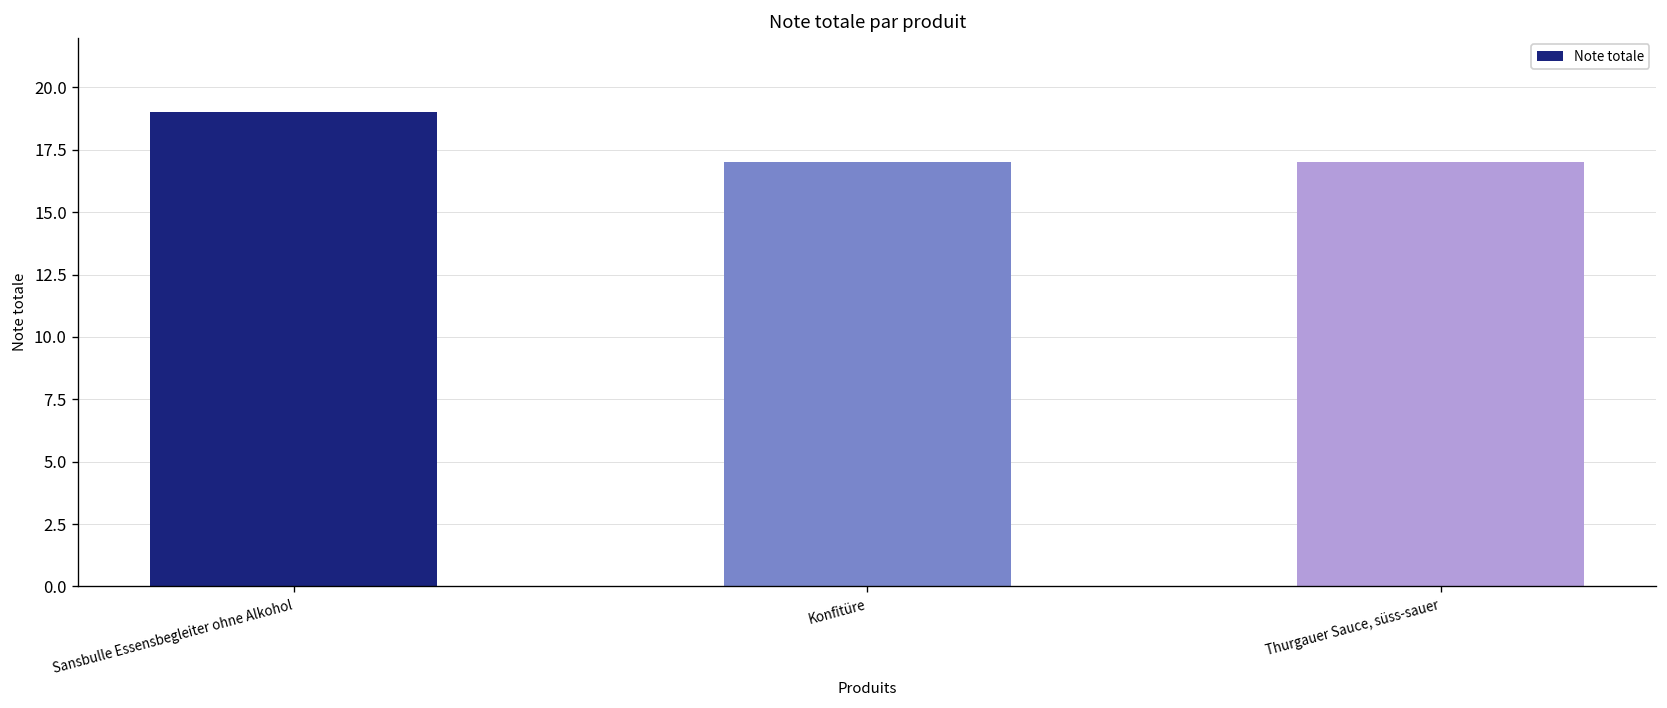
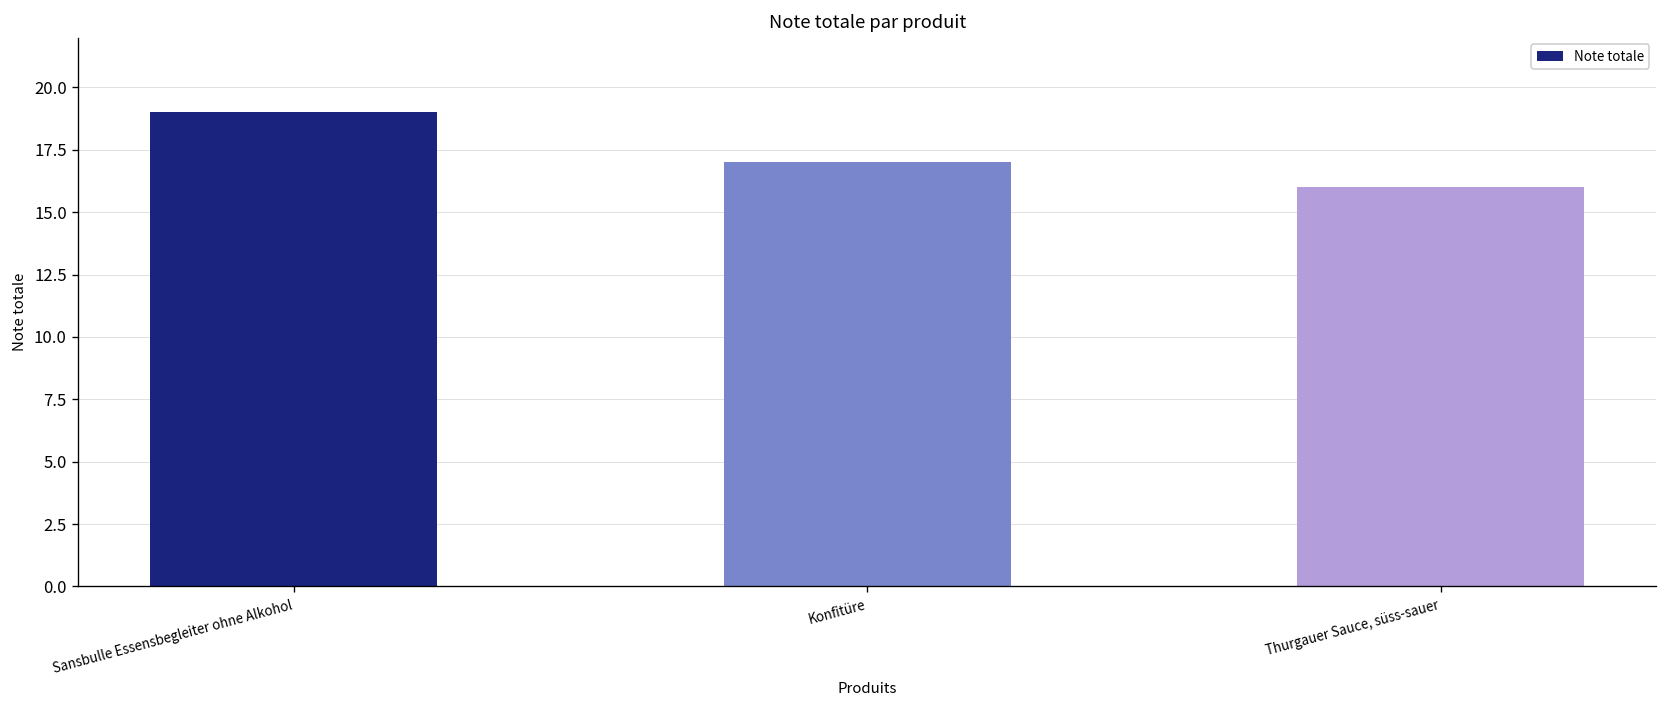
Thurgauer Sauce, süss-sauer: 17 -> 16
